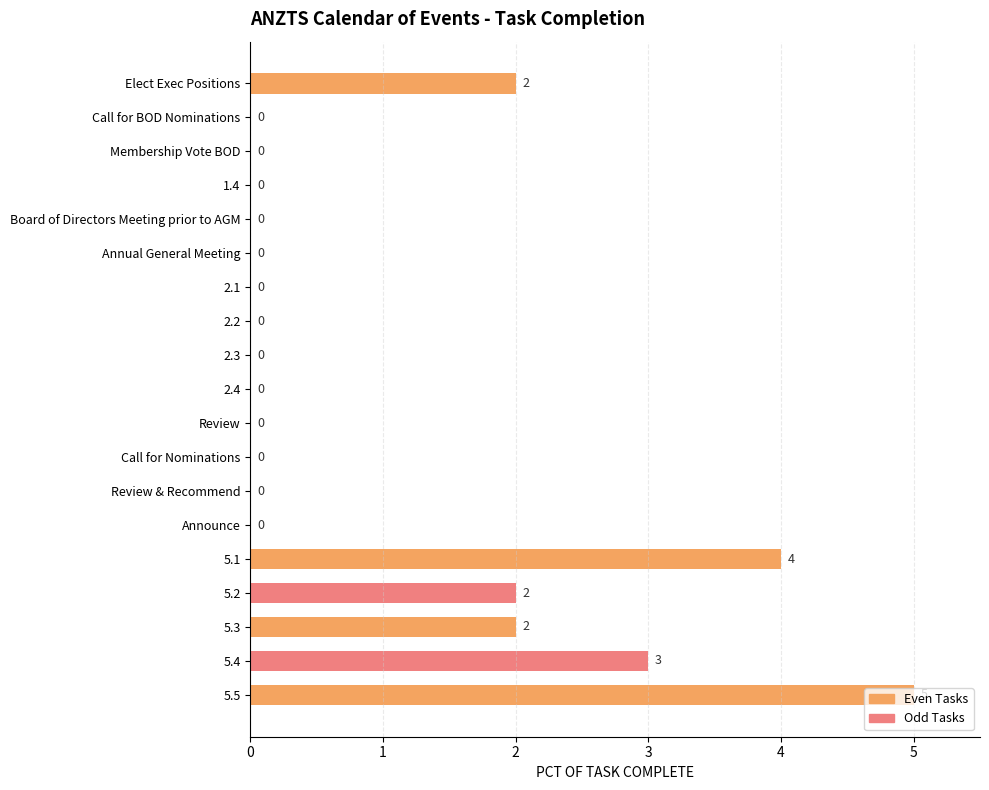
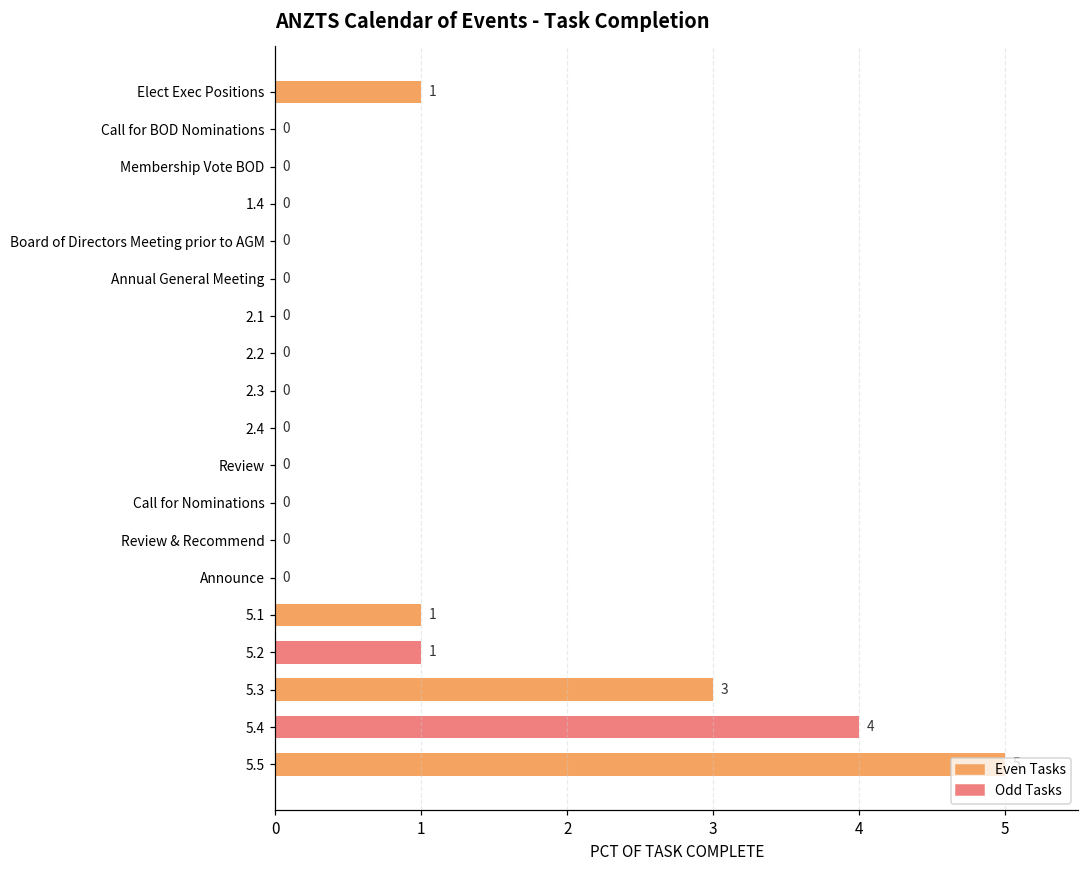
Elect Exec Positions: 2 -> 1
5.1: 4 -> 1
5.2: 2 -> 1
5.3: 2 -> 3
5.4: 3 -> 4
